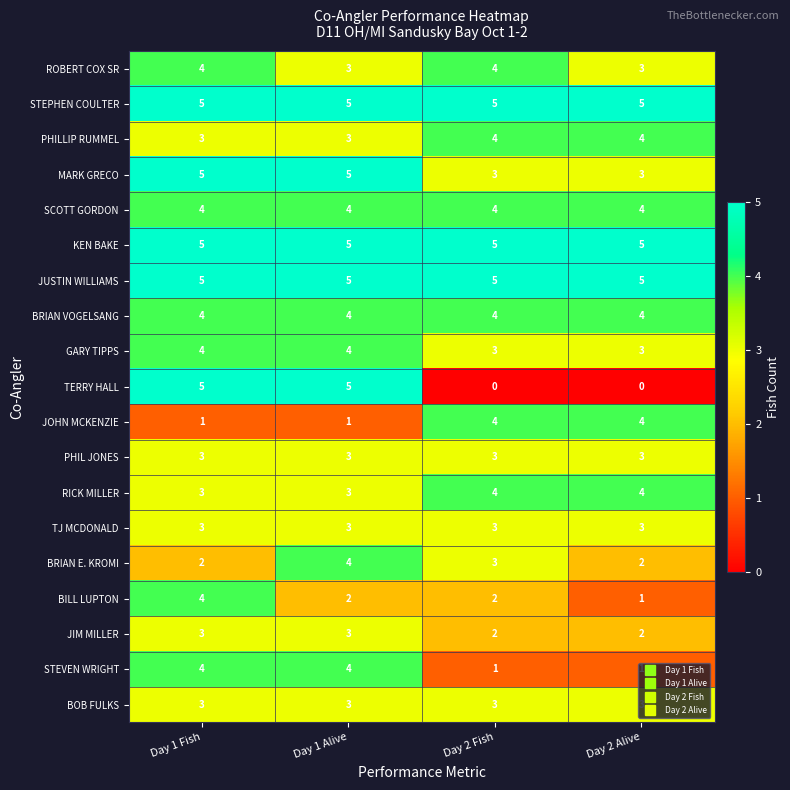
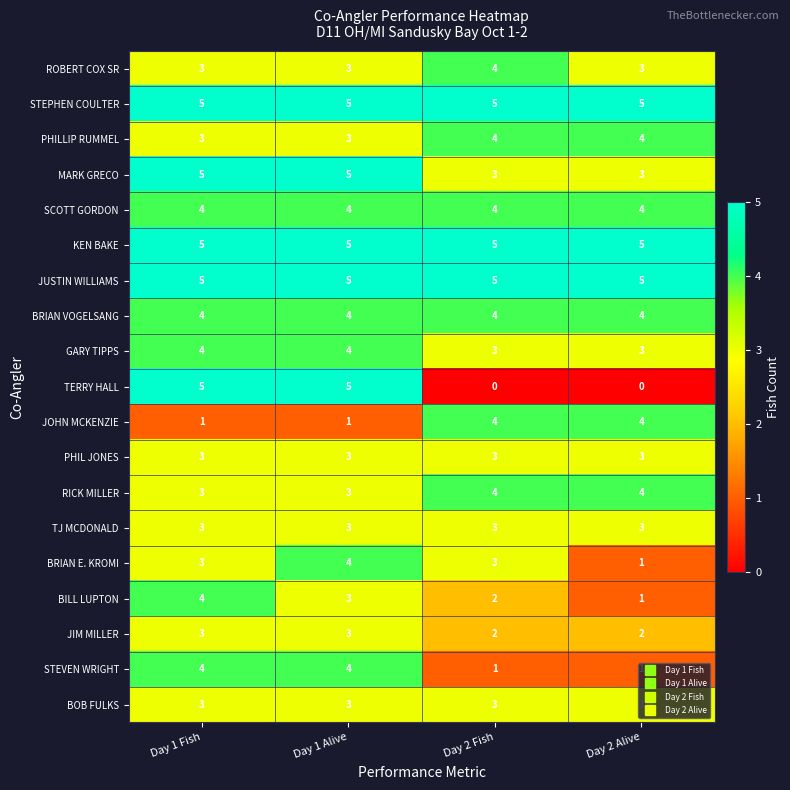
ROBERT COX SR, Day 1 Fish: 4 -> 3
BRIAN E. KROMI, Day 1 Fish: 2 -> 3
BRIAN E. KROMI, Day 2 Alive: 2 -> 1
BILL LUPTON, Day 1 Alive: 2 -> 3
